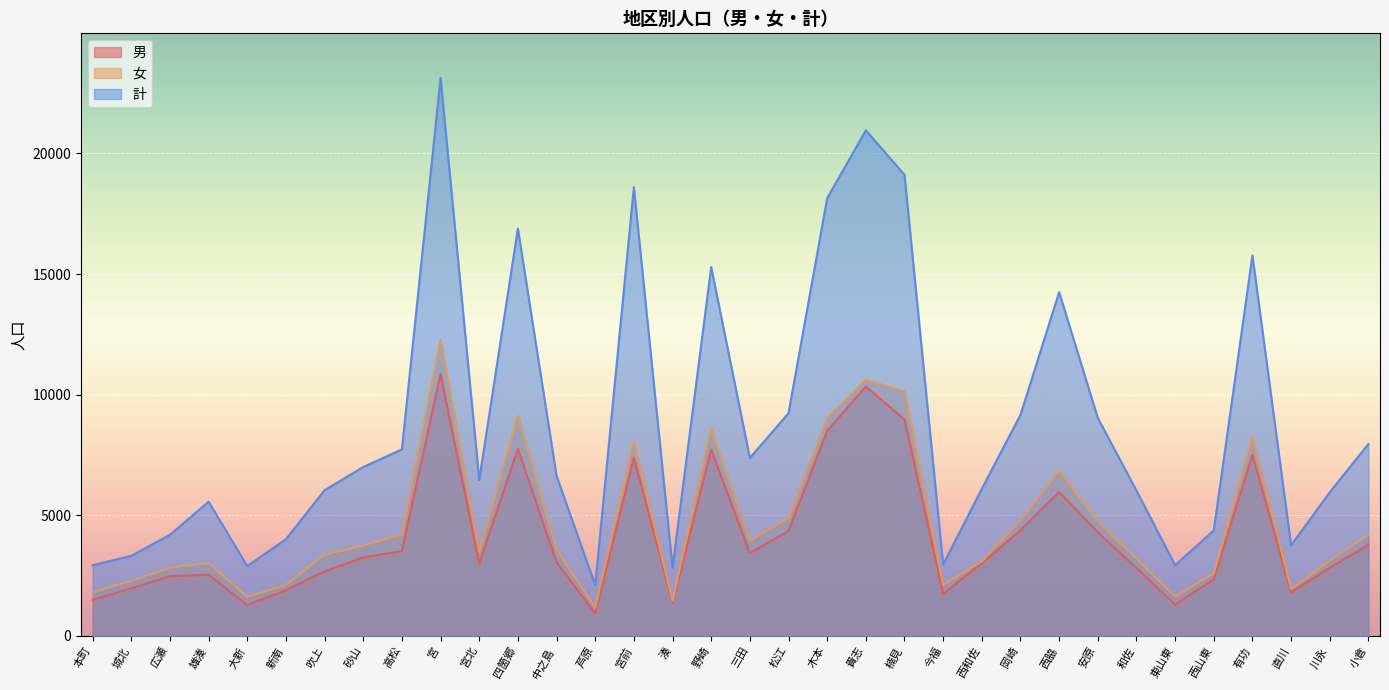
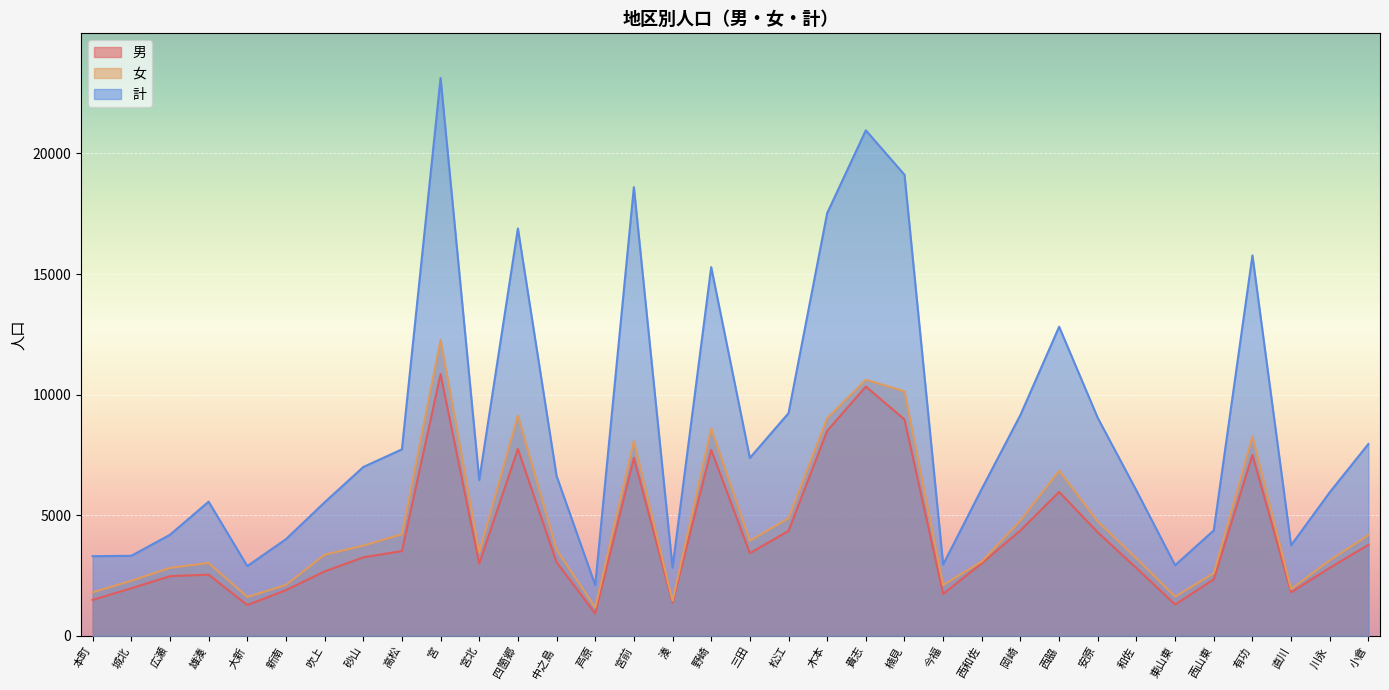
計, 本町: 2900 -> 3300
計, 吹上: 6000 -> 5500
計, 木本: 18100 -> 17500
計, 西脇: 14200 -> 12800
